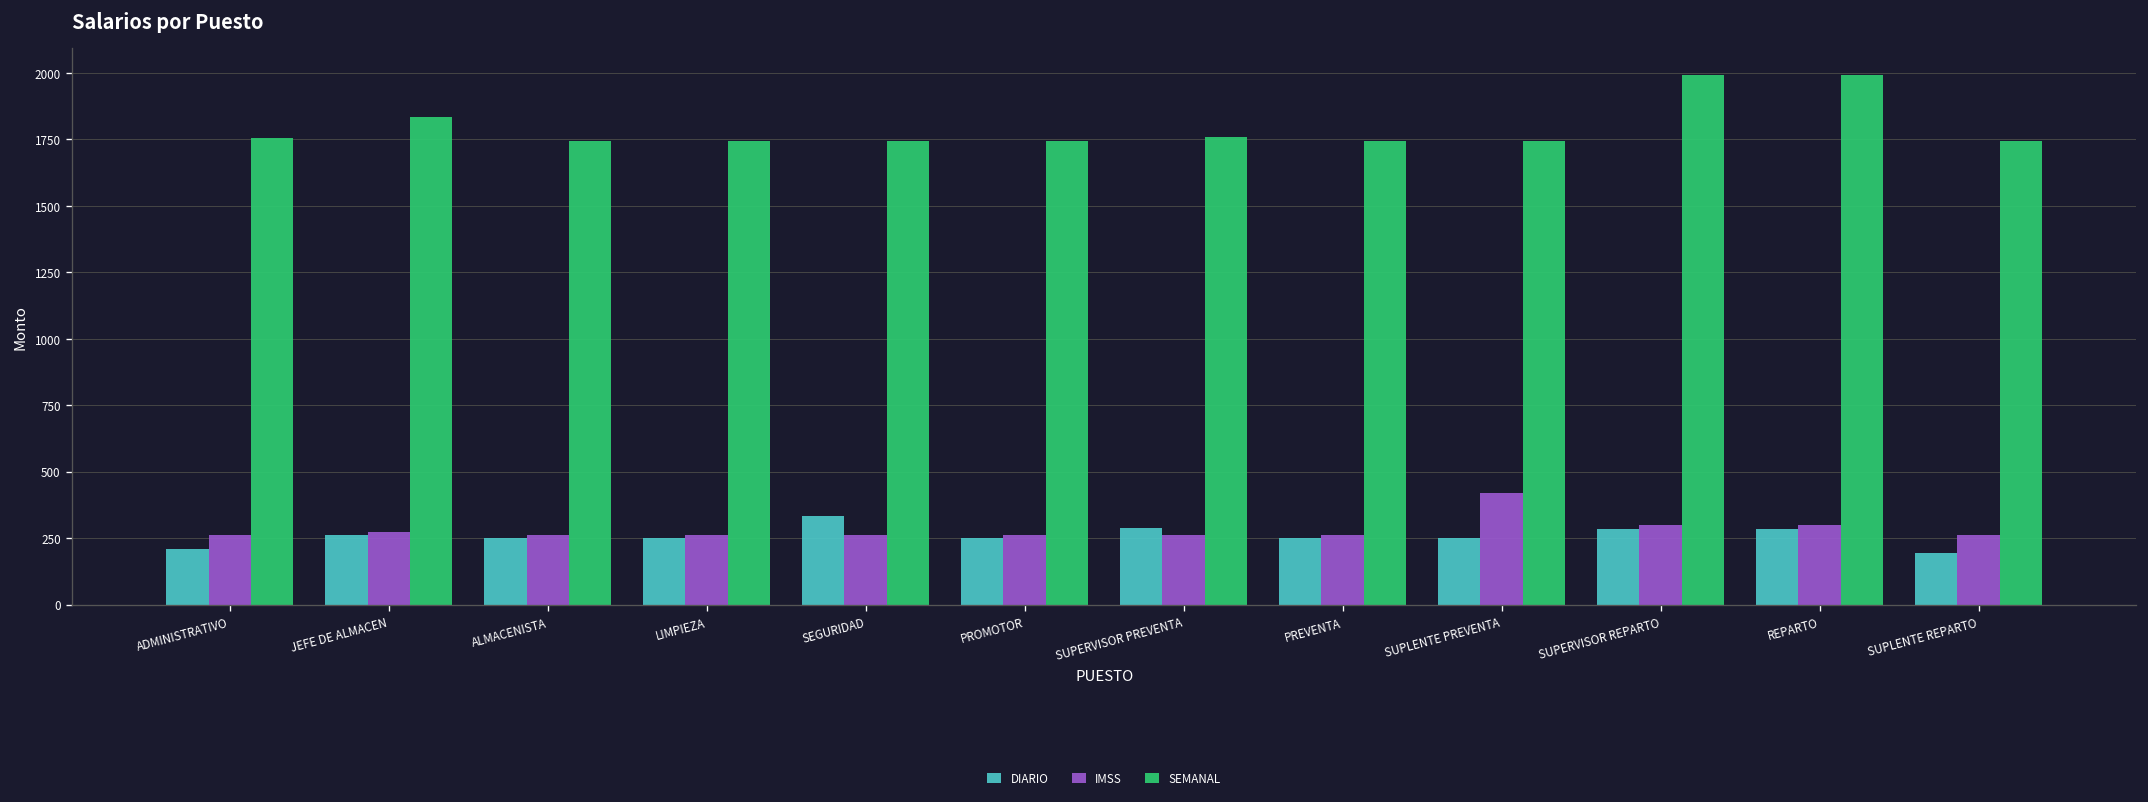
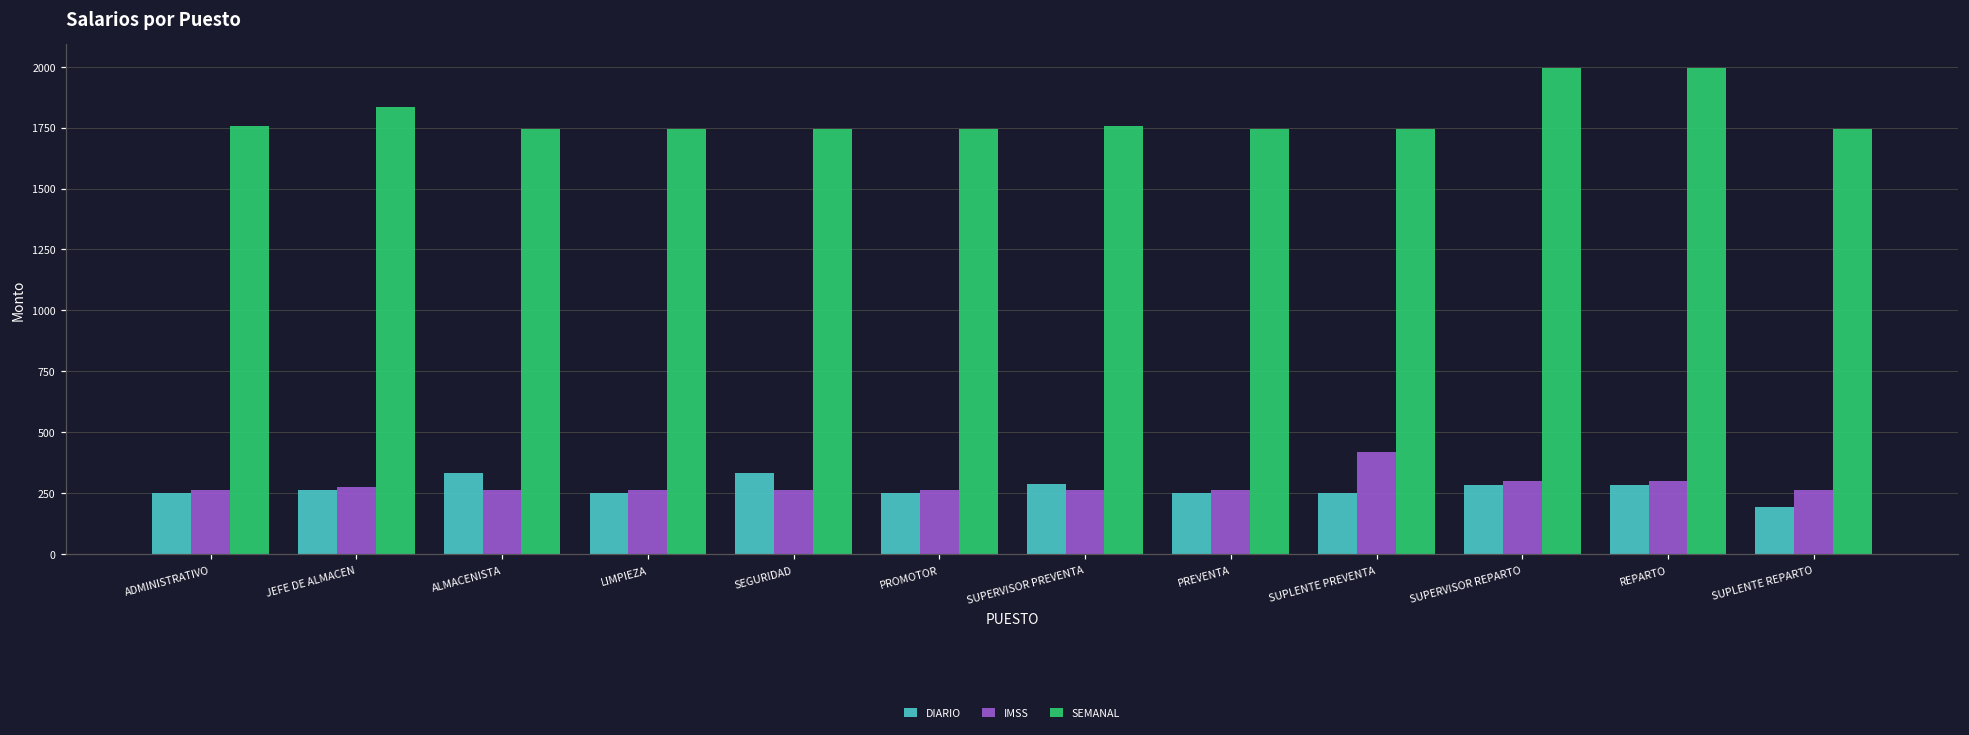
DIARIO, ADMINISTRATIVO: 210 -> 250
DIARIO, ALMACENISTA: 250 -> 330
